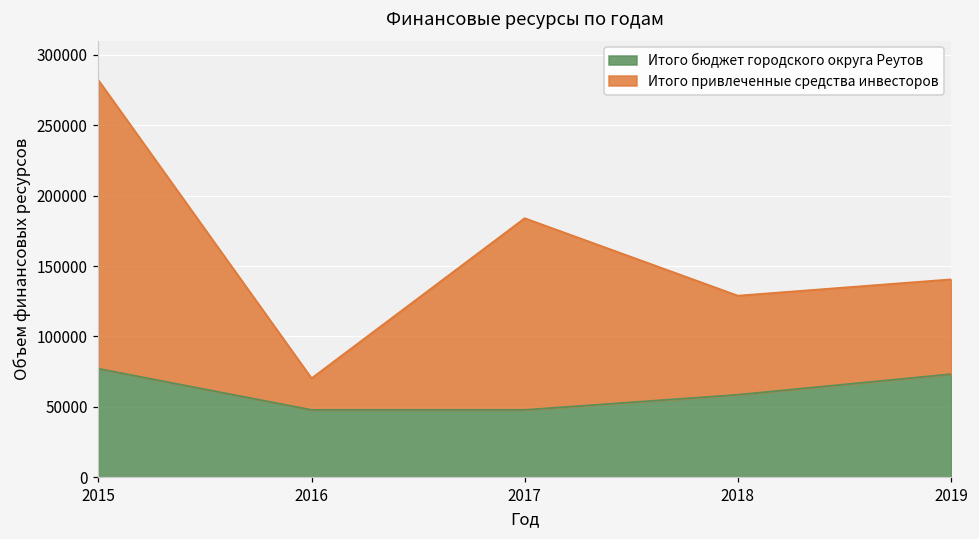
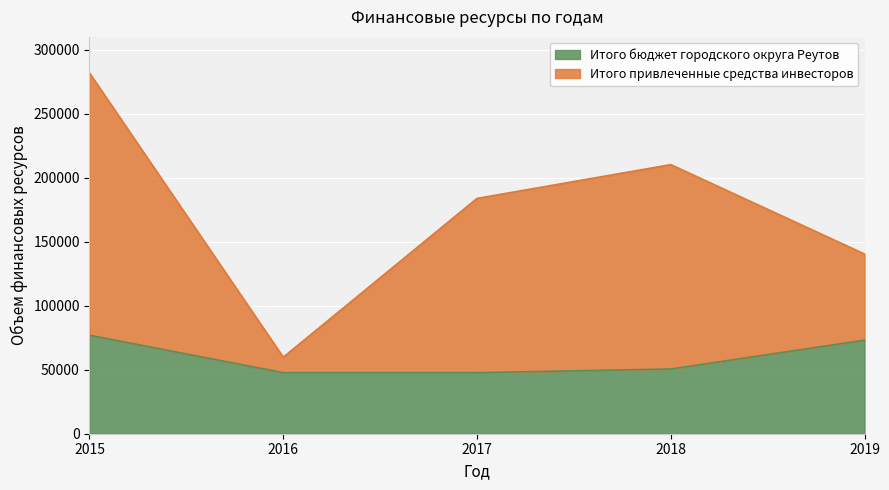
Итого привлеченные средства инвесторов, 2016: 22000 -> 12000
Итого бюджет городского округа Реутов, 2018: 59000 -> 51000
Итого привлеченные средства инвесторов, 2018: 70000 -> 160000
